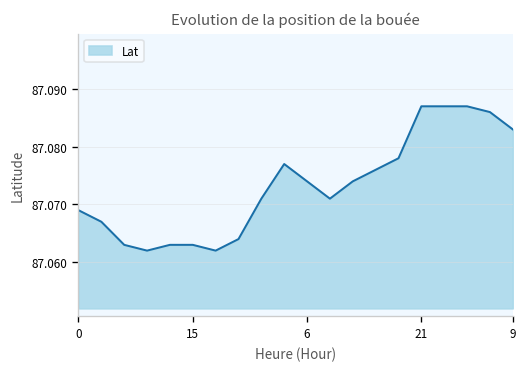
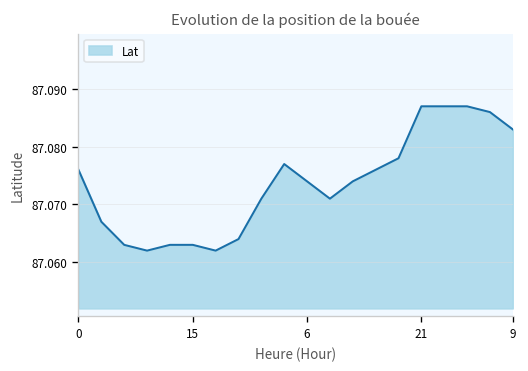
0: 87.069 -> 87.076
